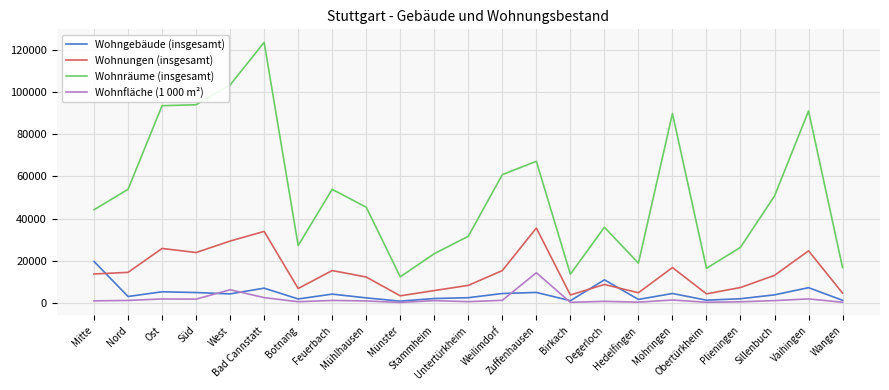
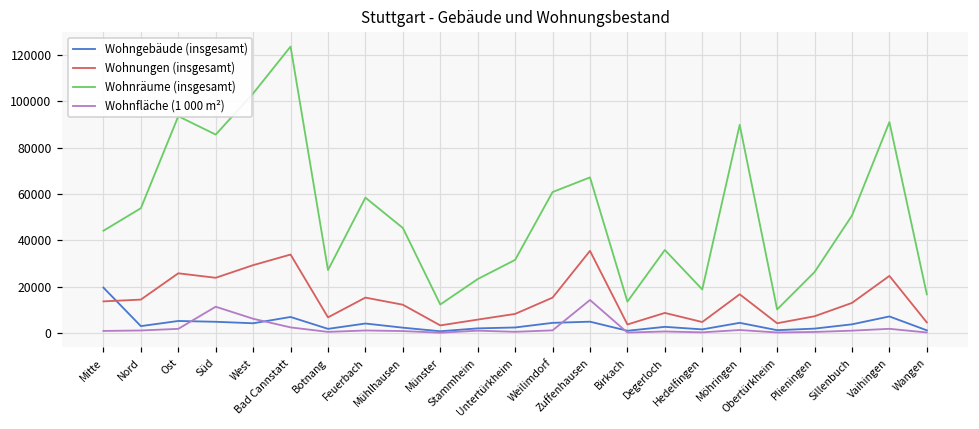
Wohnräume (insgesamt), Süd: 94000 -> 86000
Wohnfläche (1 000 m²), Süd: 2000 -> 11000
Wohnräume (insgesamt), Feuerbach: 54000 -> 58000
Wohngebäude (insgesamt), Degerloch: 11000 -> 3000
Wohnräume (insgesamt), Obertürkheim: 16000 -> 10000
